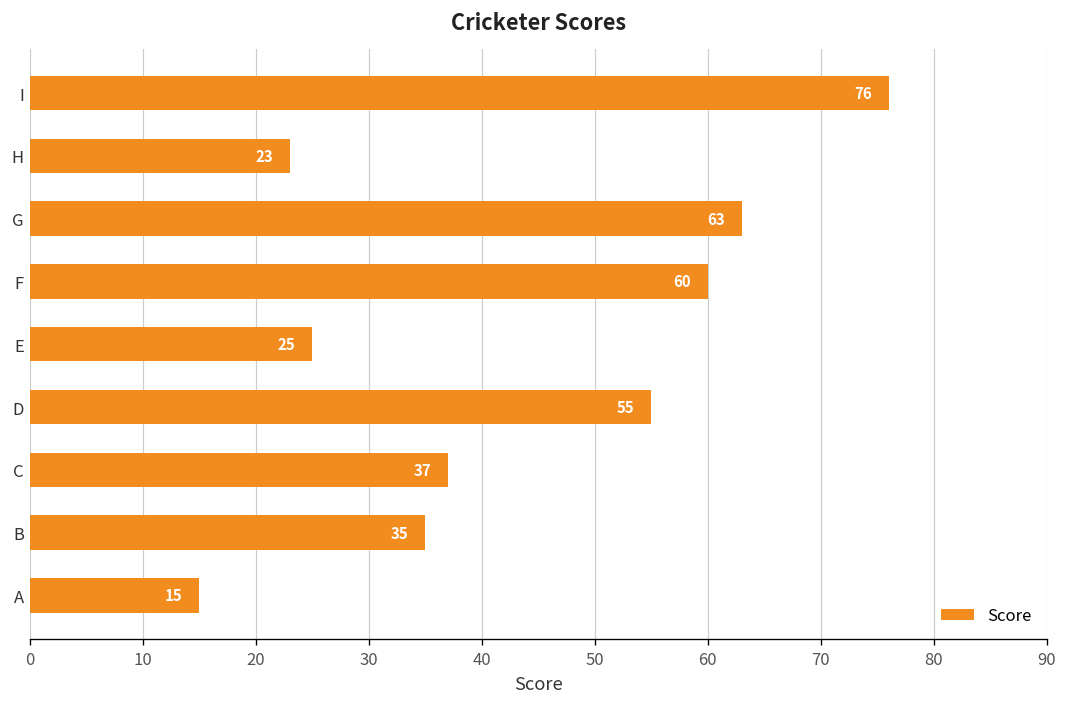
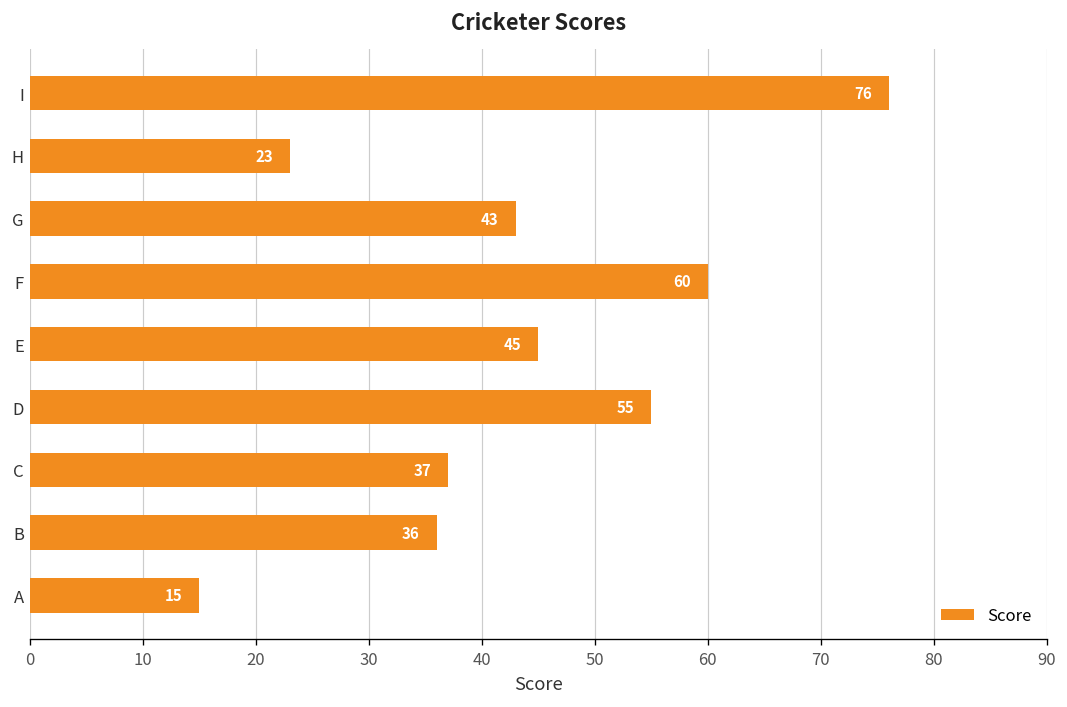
G: 63 -> 43
E: 25 -> 45
B: 35 -> 36
